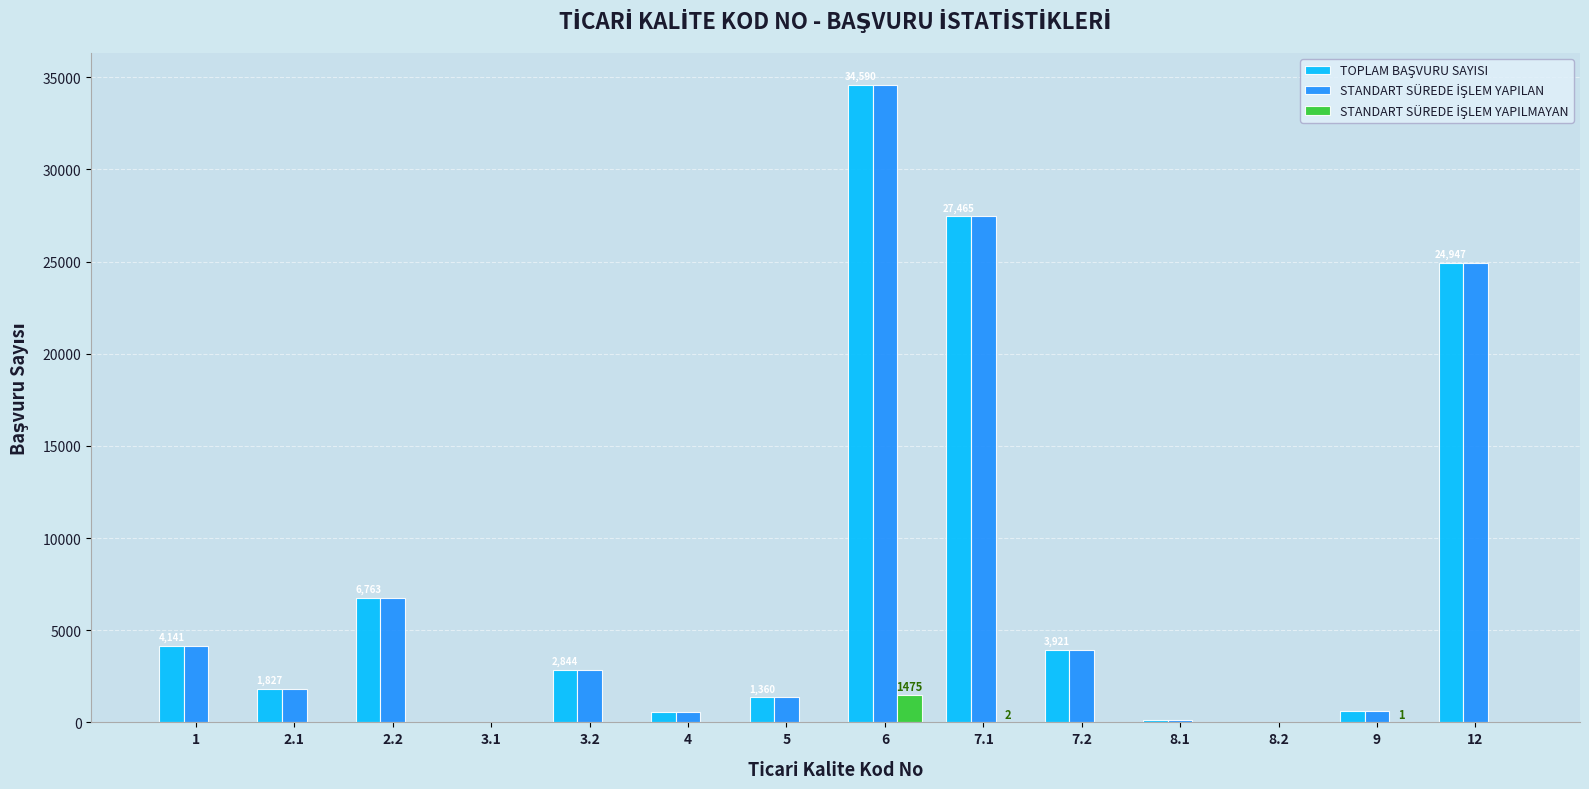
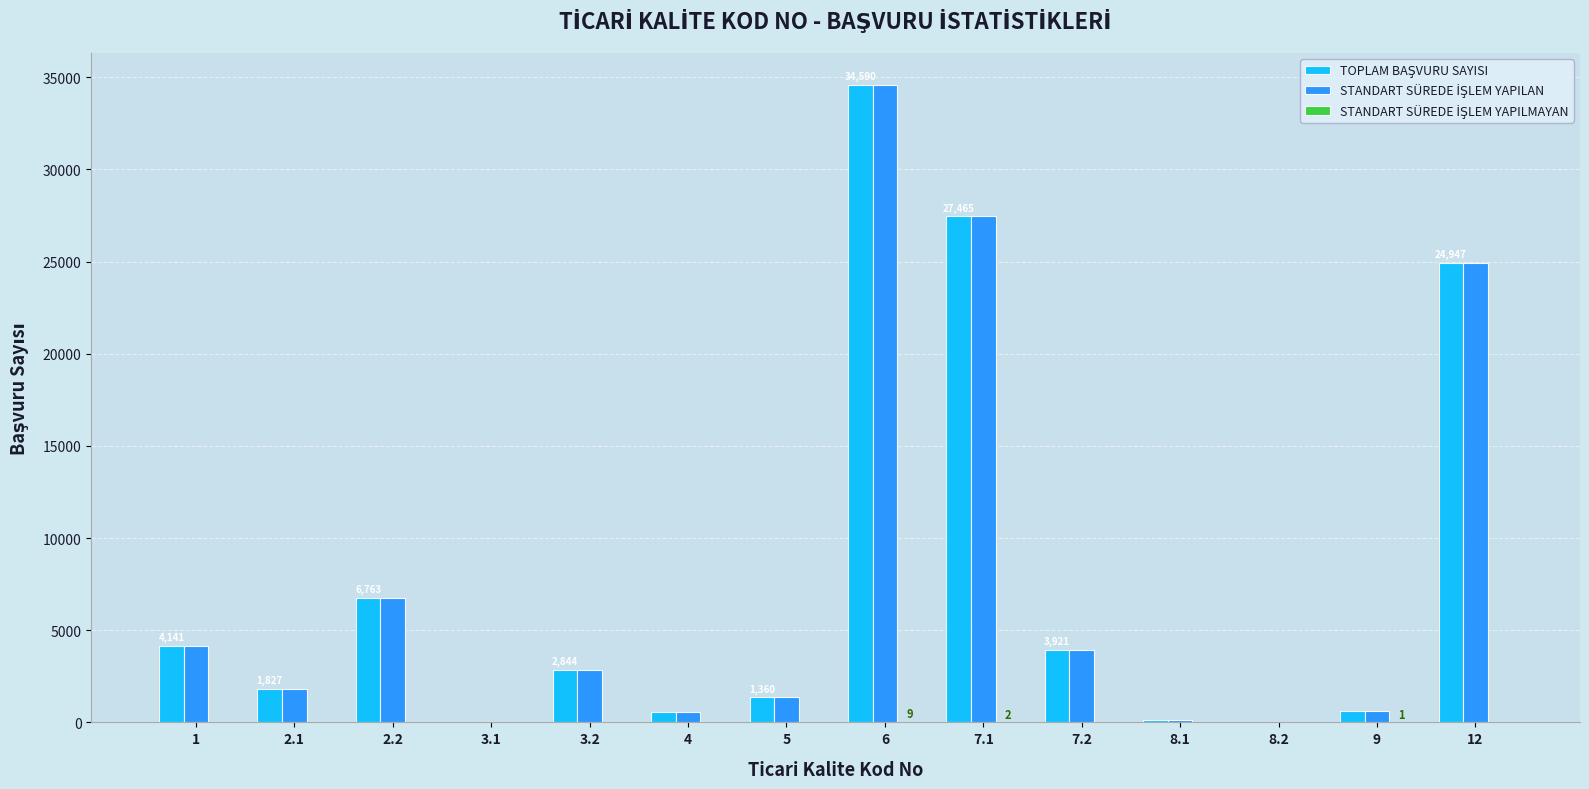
STANDART SÜREDE İŞLEM YAPILMAYAN, 6: 1475 -> 9
